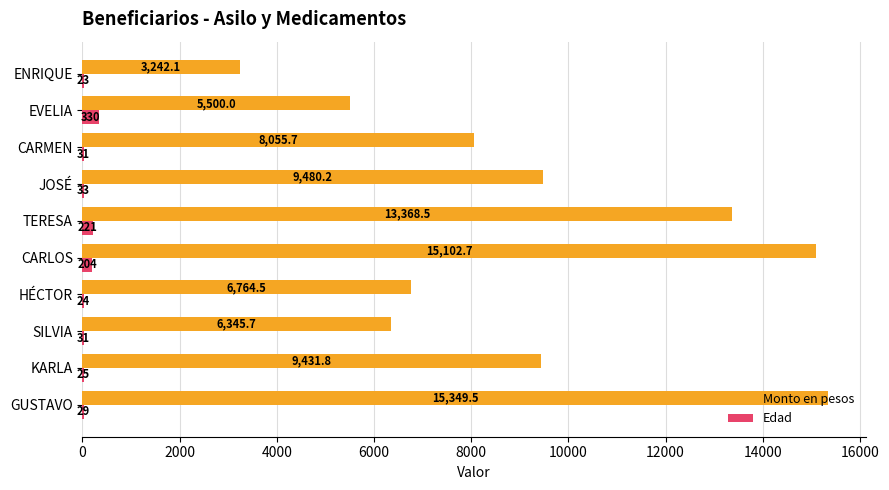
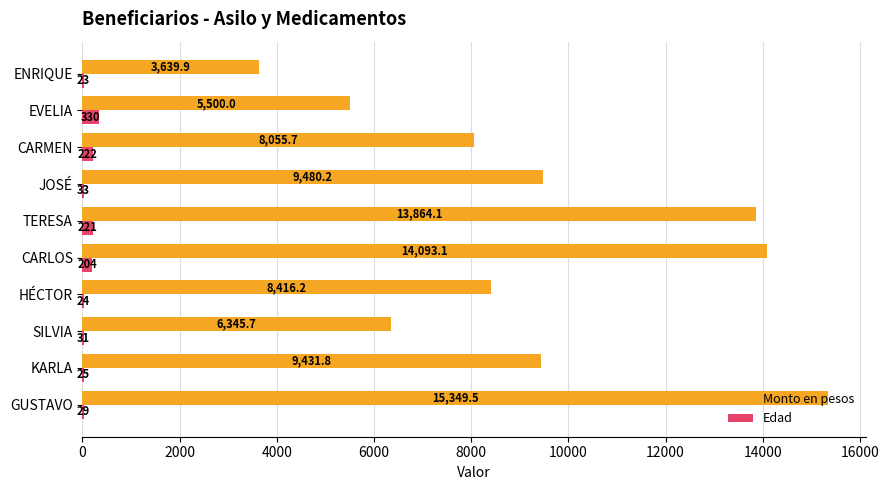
Monto en pesos, ENRIQUE: 3,242.1 -> 3,639.9
Edad, CARMEN: 31 -> 222
Monto en pesos, TERESA: 13,368.5 -> 13,864.1
Monto en pesos, CARLOS: 15,102.7 -> 14,093.1
Monto en pesos, HÉCTOR: 6,764.5 -> 8,416.2
